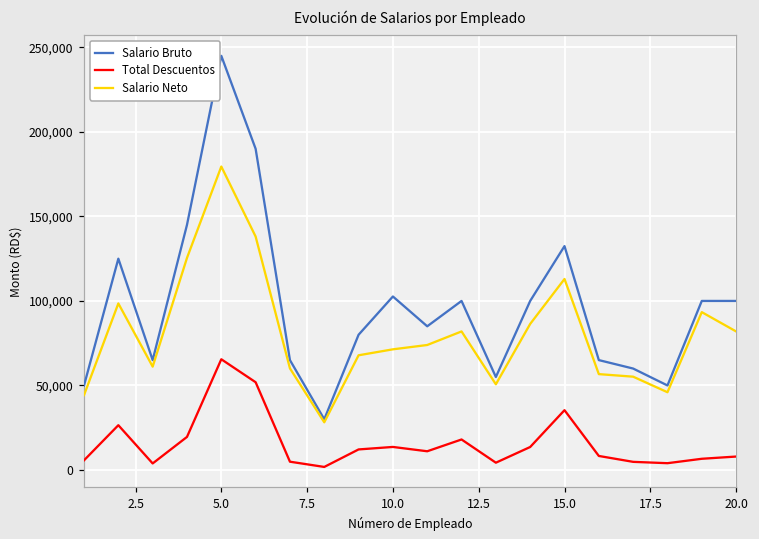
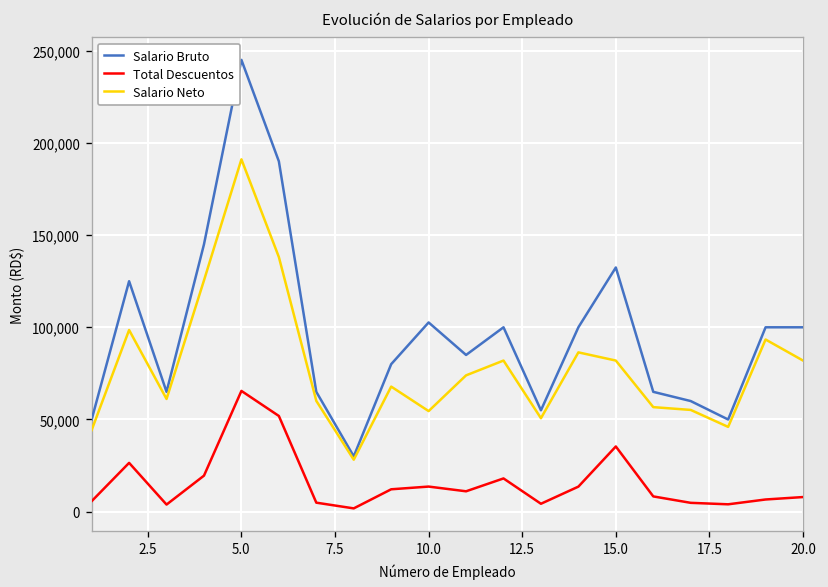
Salario Neto, 5.0: 180,000 -> 191,000
Salario Neto, 10.0: 71,000 -> 55,000
Salario Neto, 15.0: 113,000 -> 82,000
